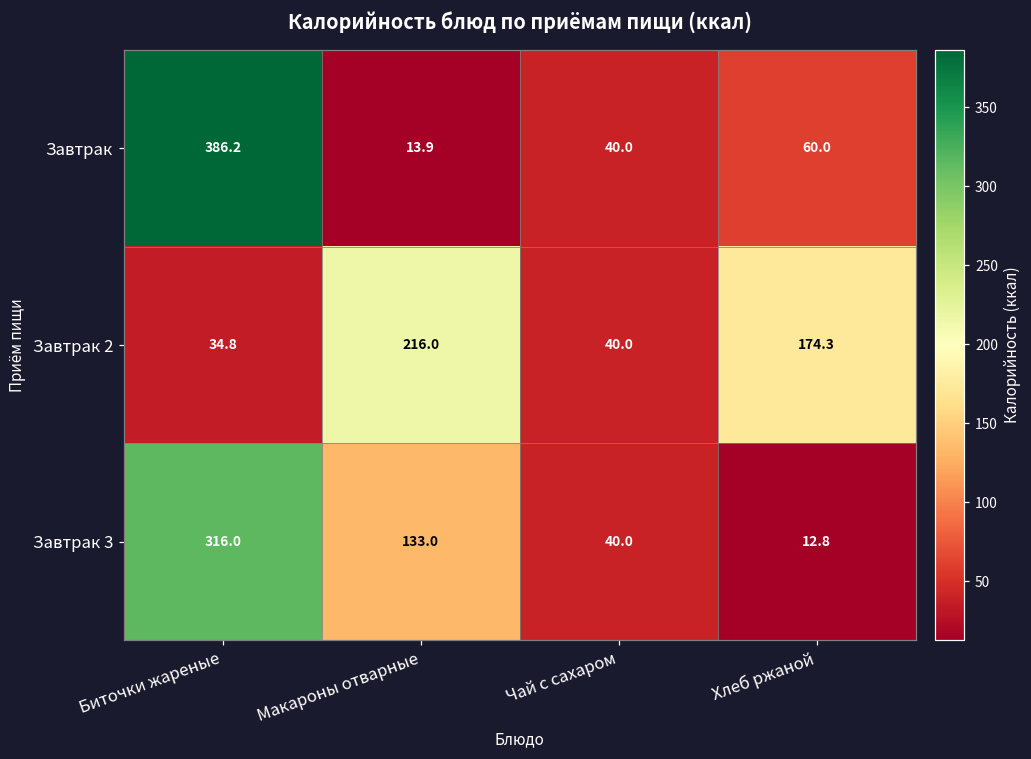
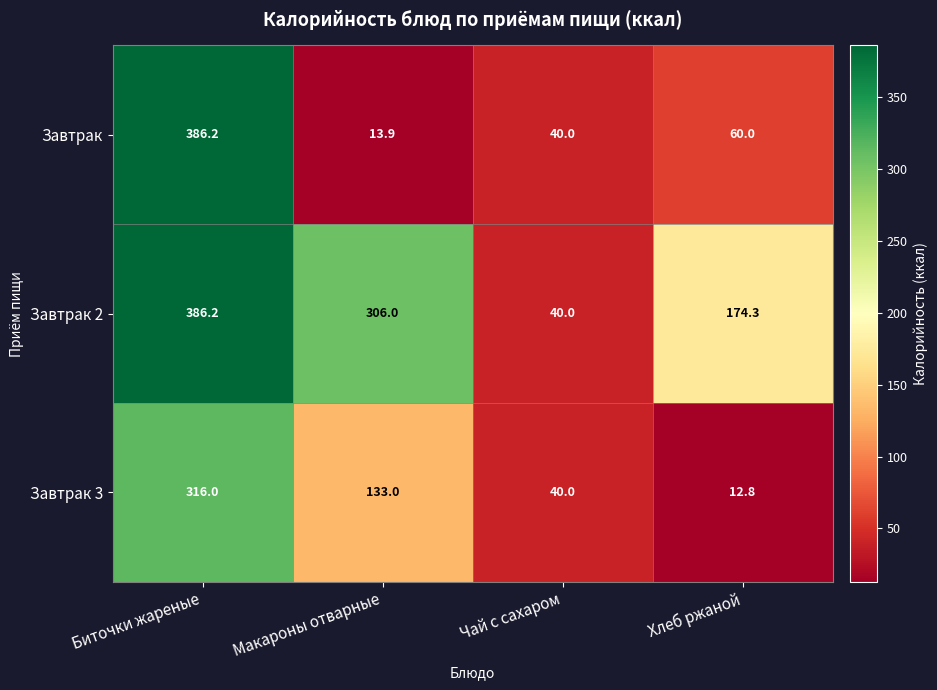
Завтрак 2, Биточки жареные: 34.8 -> 386.2
Завтрак 2, Макароны отварные: 216.0 -> 306.0
